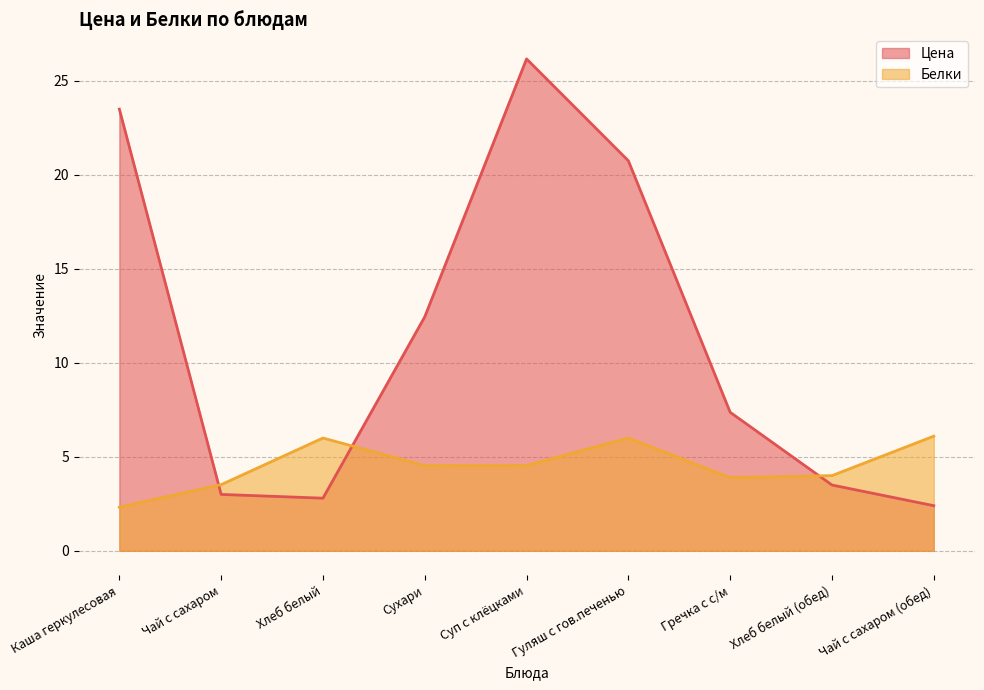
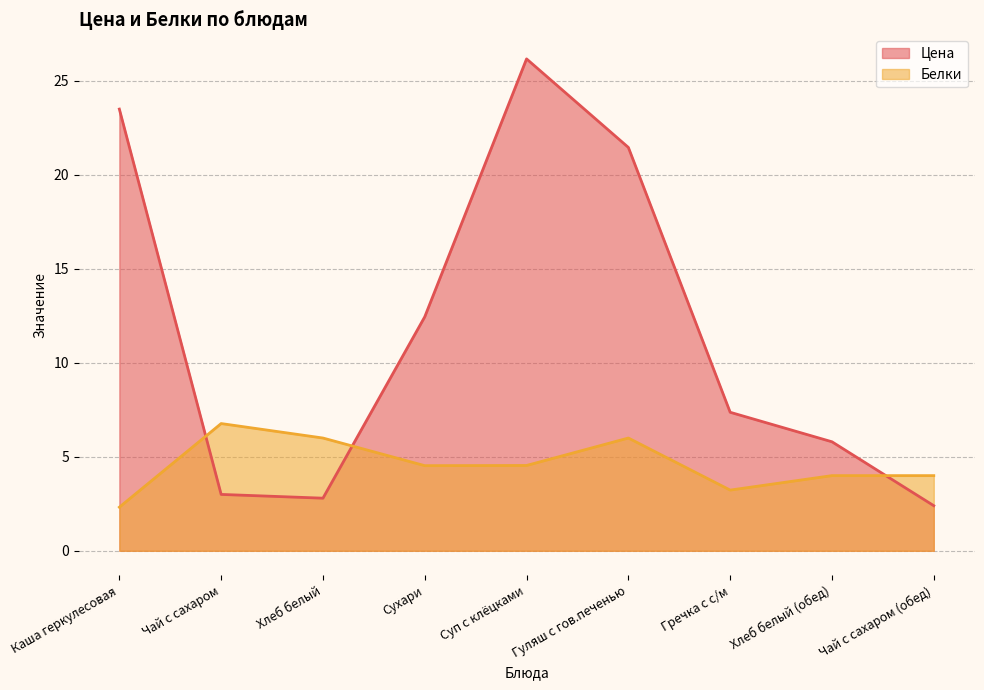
Белки, Чай с сахаром: 3.5 -> 6.8
Цена, Гуляш с гов.печенью: 20.8 -> 21.5
Белки, Гречка с с/м: 3.9 -> 3.2
Цена, Хлеб белый (обед): 3.5 -> 5.8
Белки, Чай с сахаром (обед): 6.1 -> 4.0
